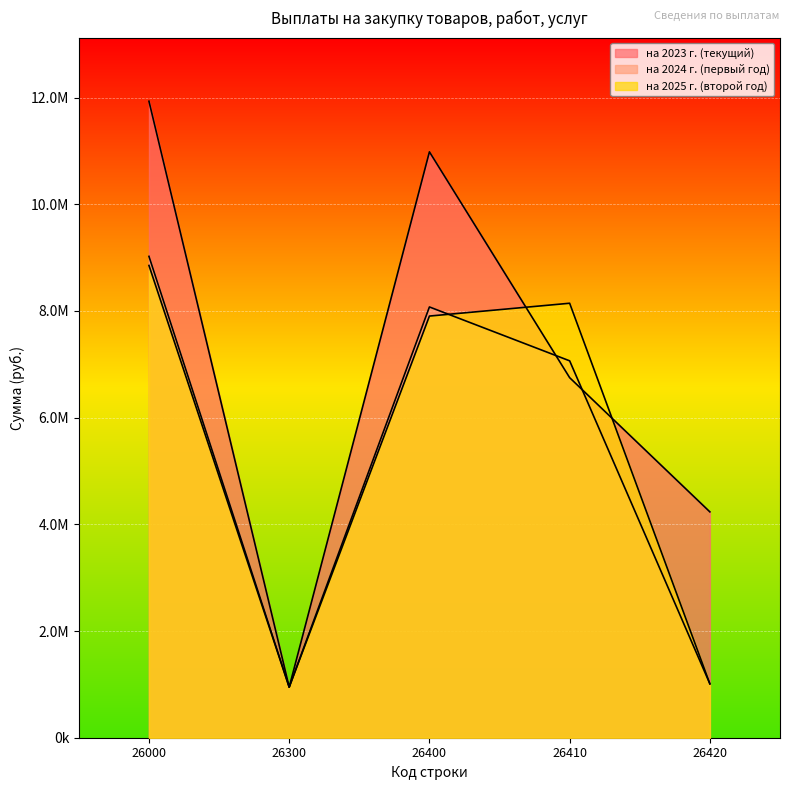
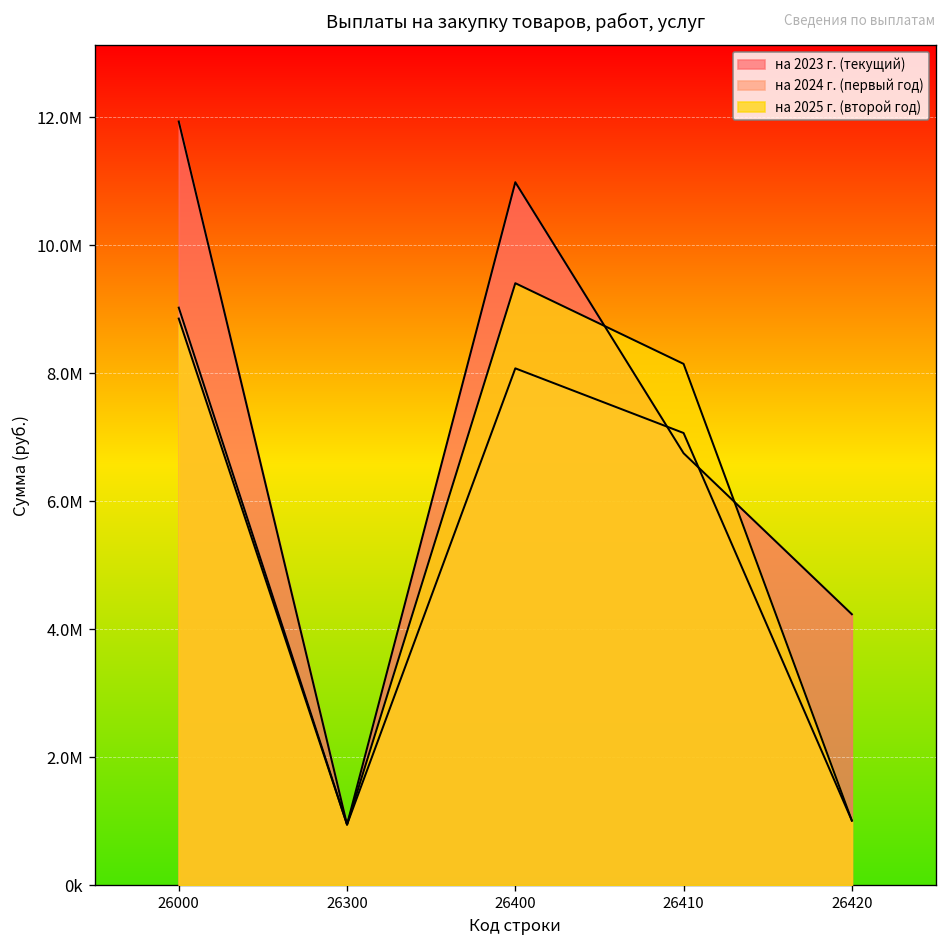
на 2025 г. (второй год), 26400: 7900000 -> 9400000
